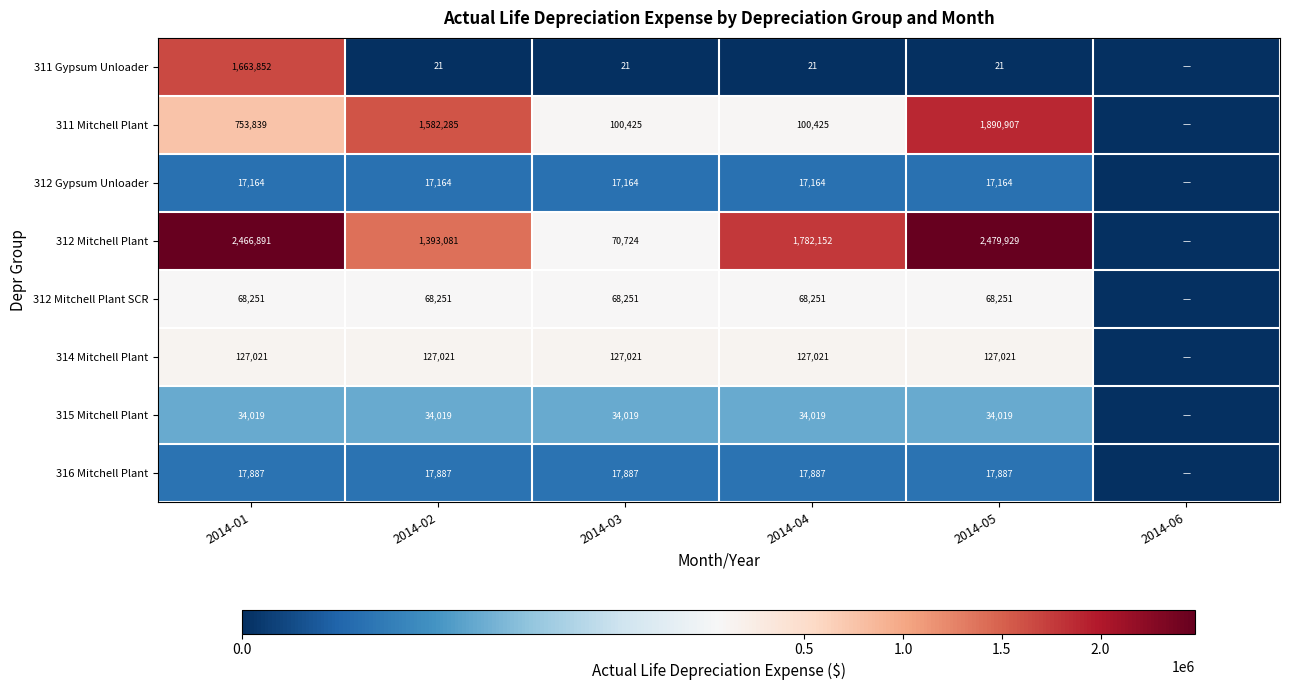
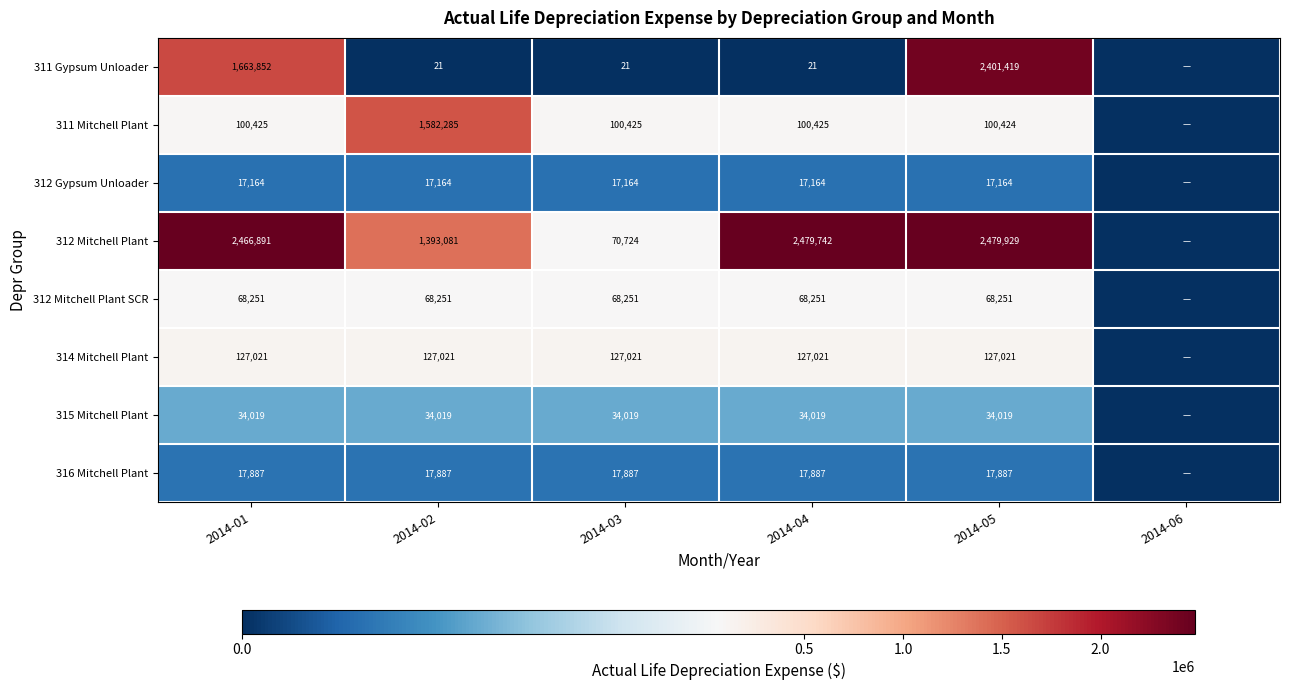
311 Gypsum Unloader, 2014-05: 21 -> 2,401,419
311 Mitchell Plant, 2014-01: 753,839 -> 100,425
311 Mitchell Plant, 2014-05: 1,890,907 -> 100,424
312 Mitchell Plant, 2014-04: 1,782,152 -> 2,479,742
